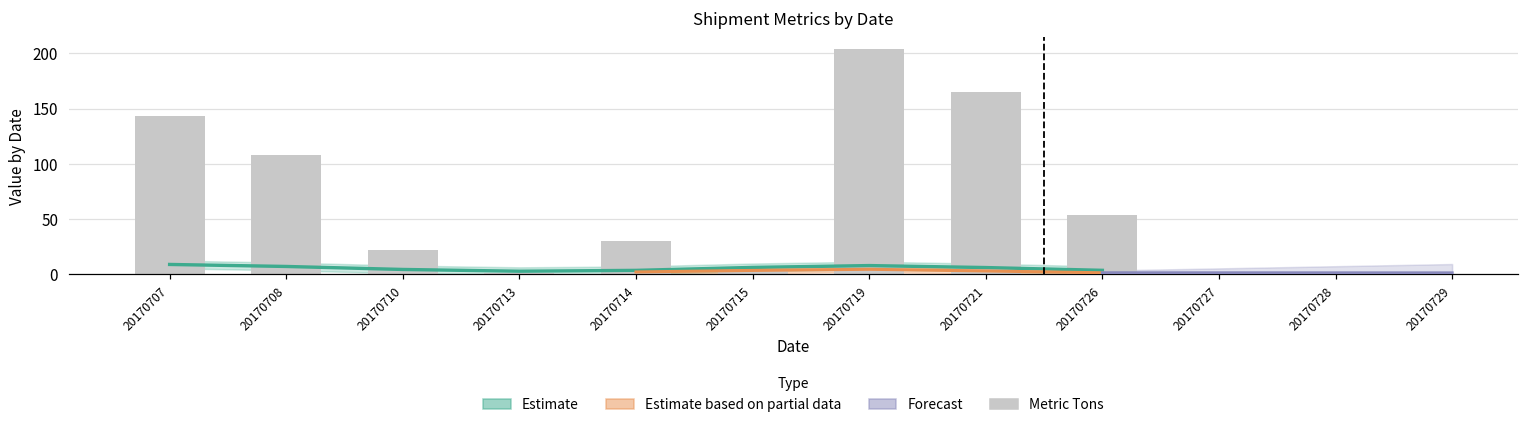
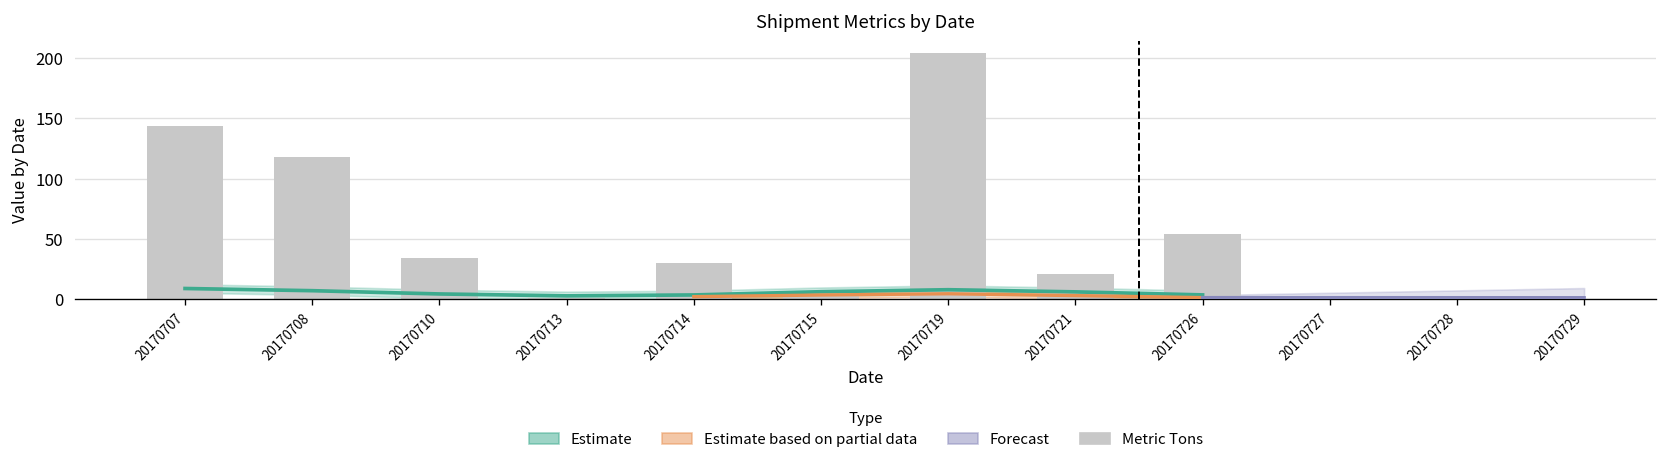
Metric Tons, 20170708: 108 -> 118
Metric Tons, 20170710: 22 -> 34
Metric Tons, 20170721: 165 -> 21
